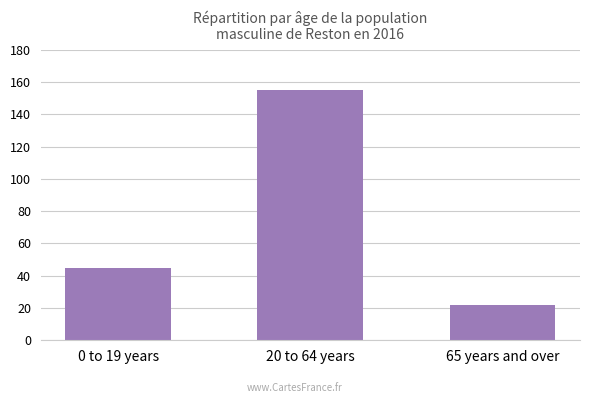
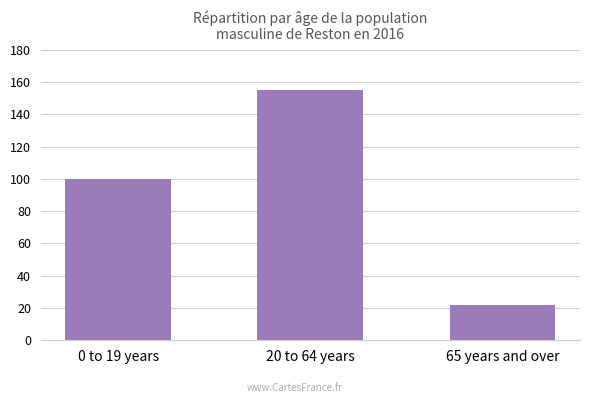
0 to 19 years: 45 -> 100
